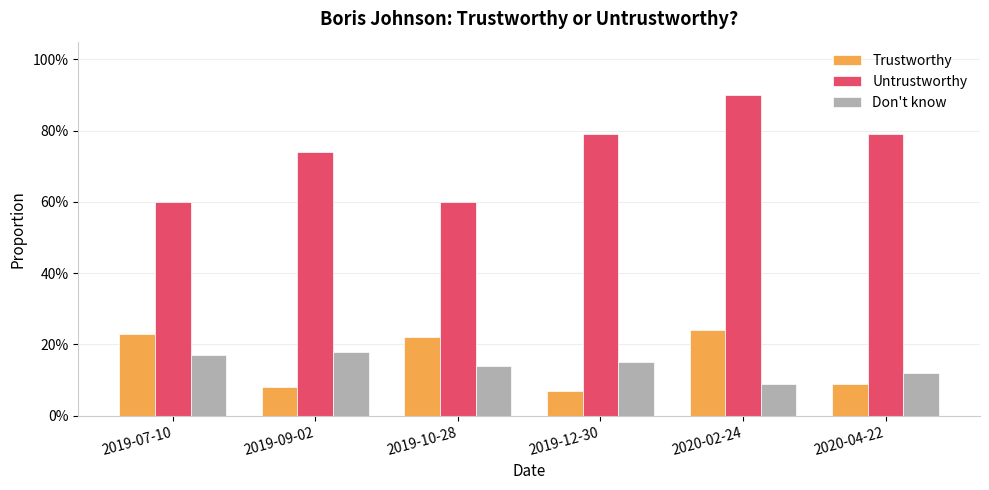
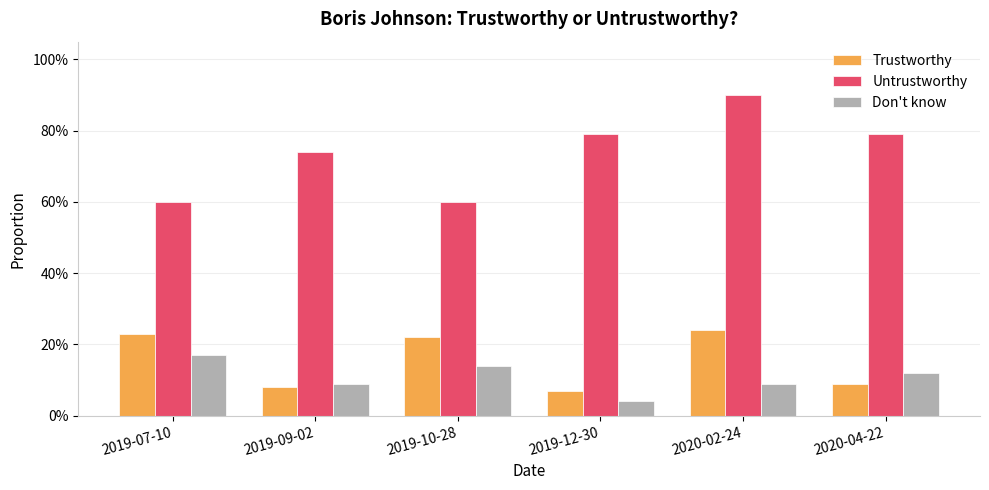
Don't know, 2019-09-02: 18% -> 9%
Don't know, 2019-12-30: 15% -> 4%
